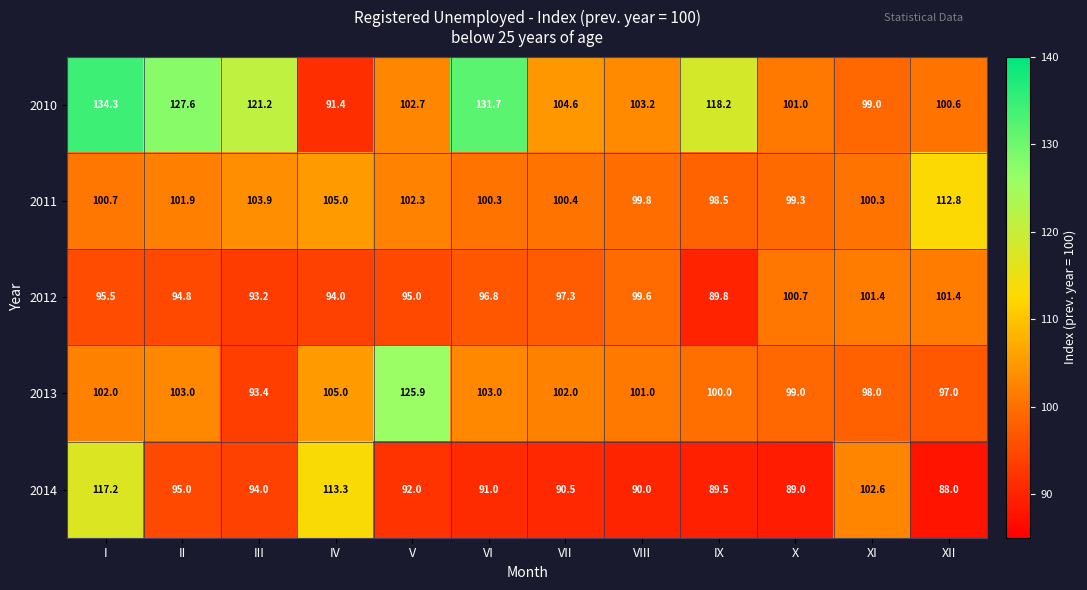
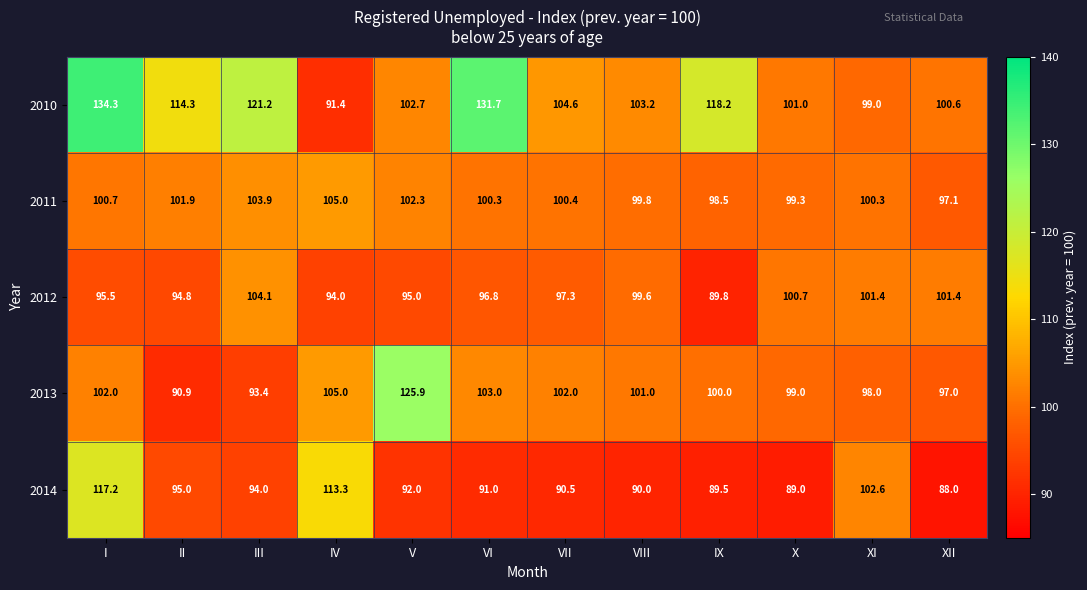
2010, II: 127.6 -> 114.3
2011, XII: 112.8 -> 97.1
2012, III: 93.2 -> 104.1
2013, II: 103.0 -> 90.9
